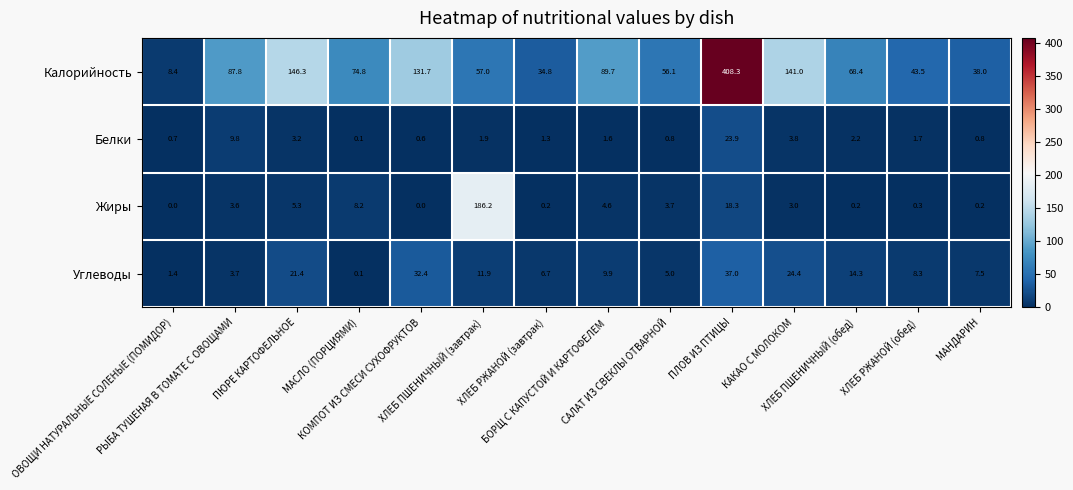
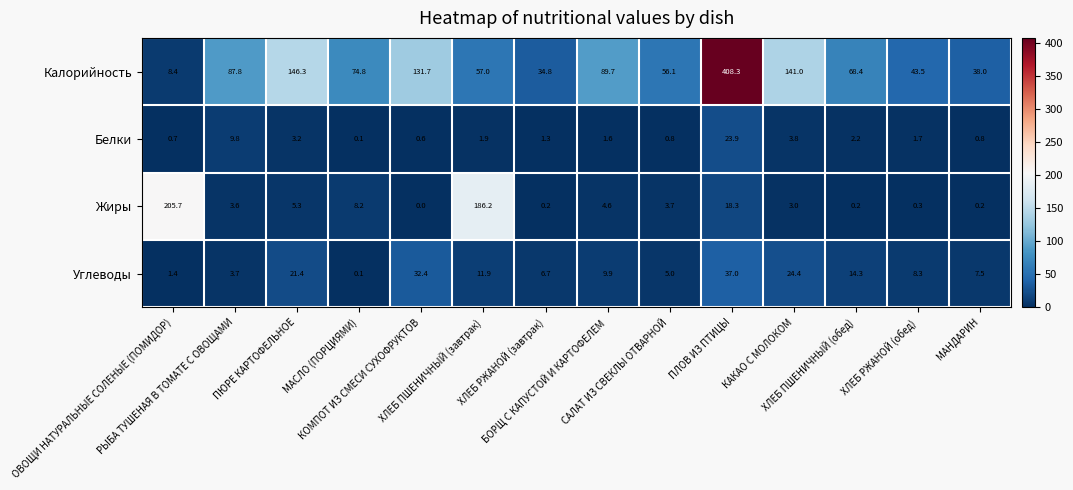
Жиры, ОВОЩИ НАТУРАЛЬНЫЕ СОЛЕНЫЕ (ПОМИДОР): 0.0 -> 205.7
